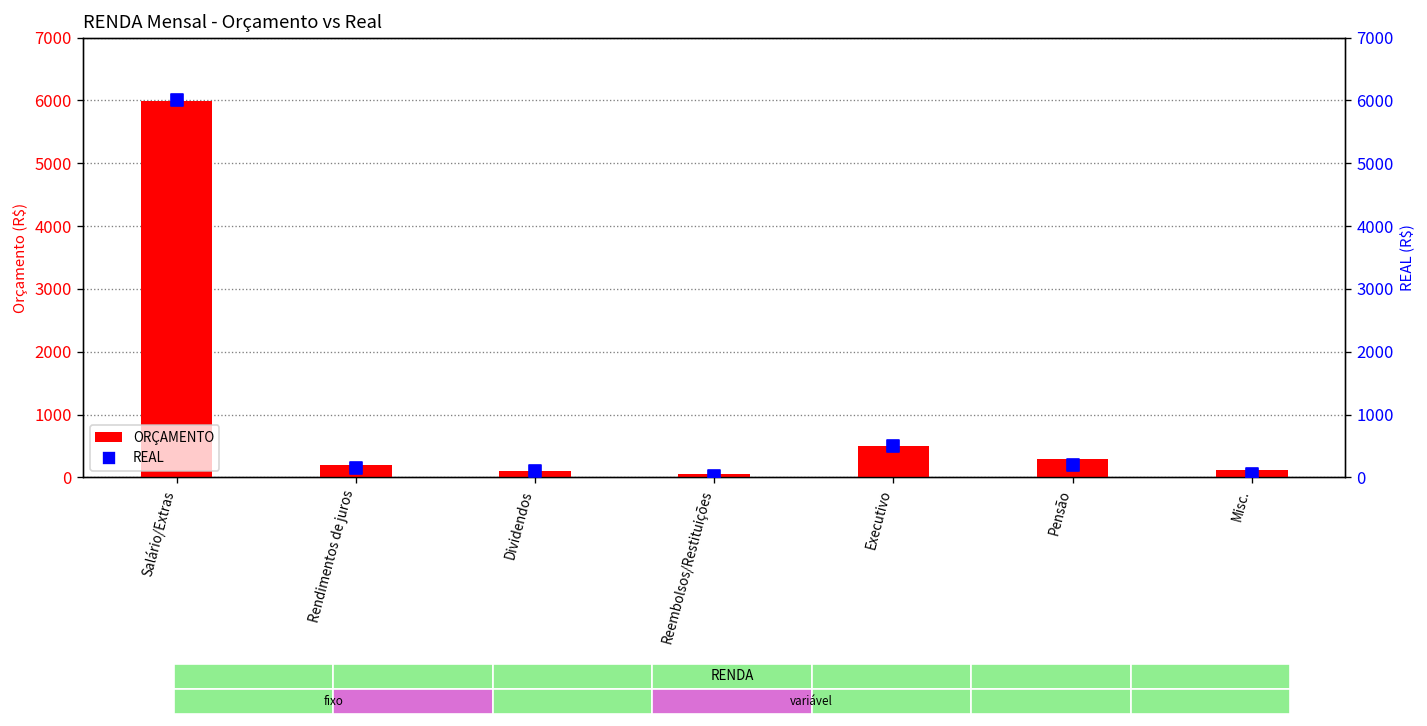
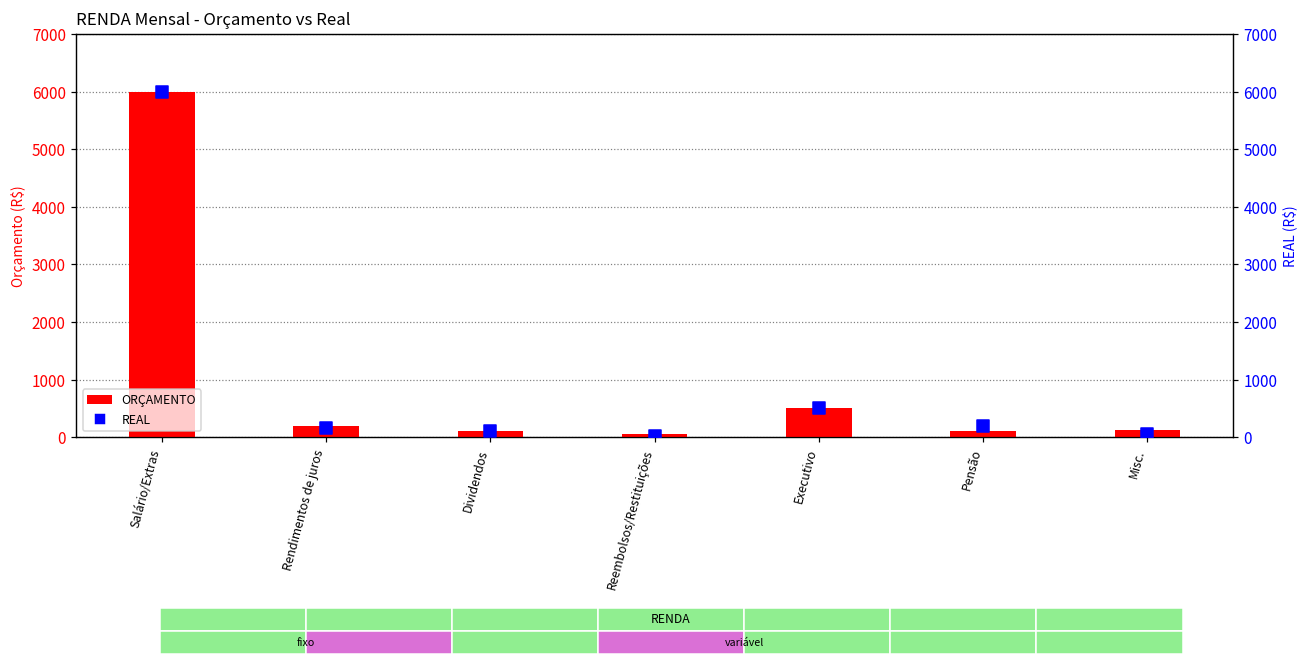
ORÇAMENTO, Pensão: 300 -> 100
